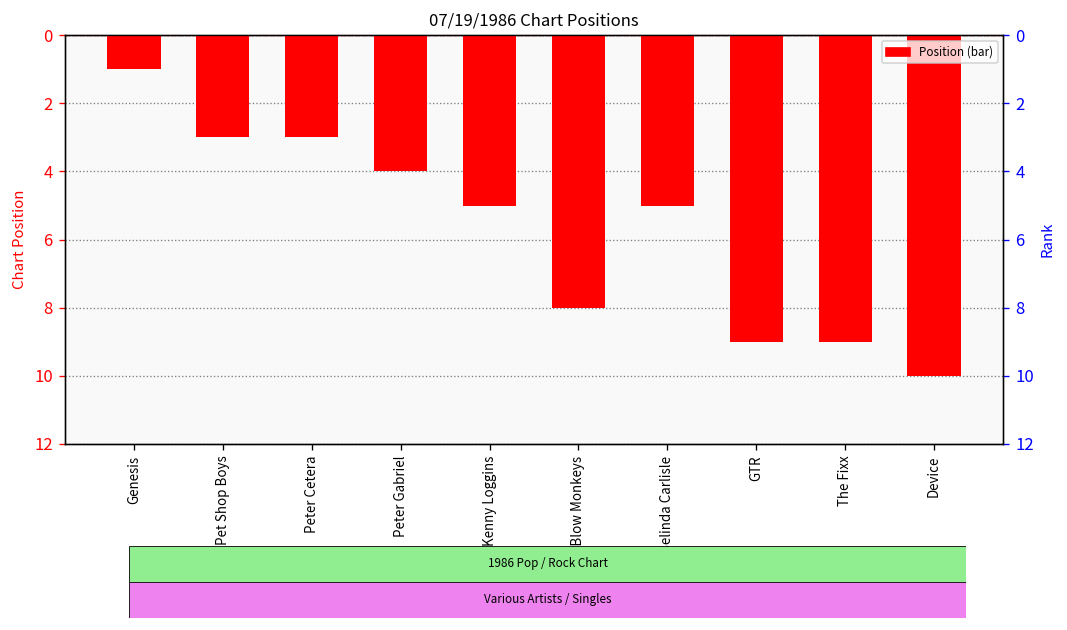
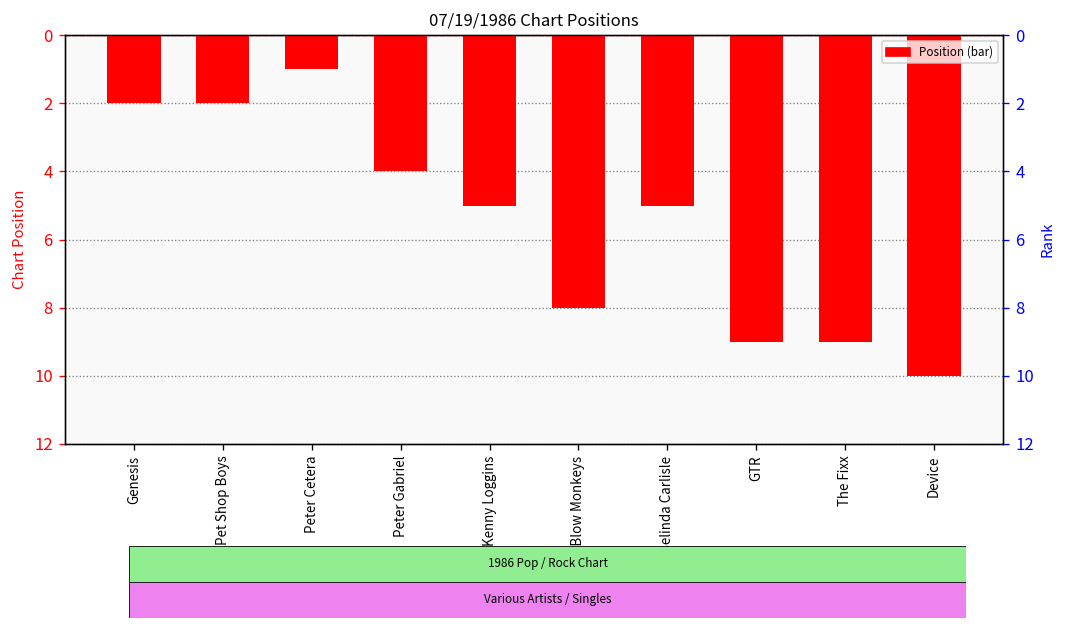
Genesis: 1 -> 2
Pet Shop Boys: 3 -> 2
Peter Cetera: 3 -> 1
